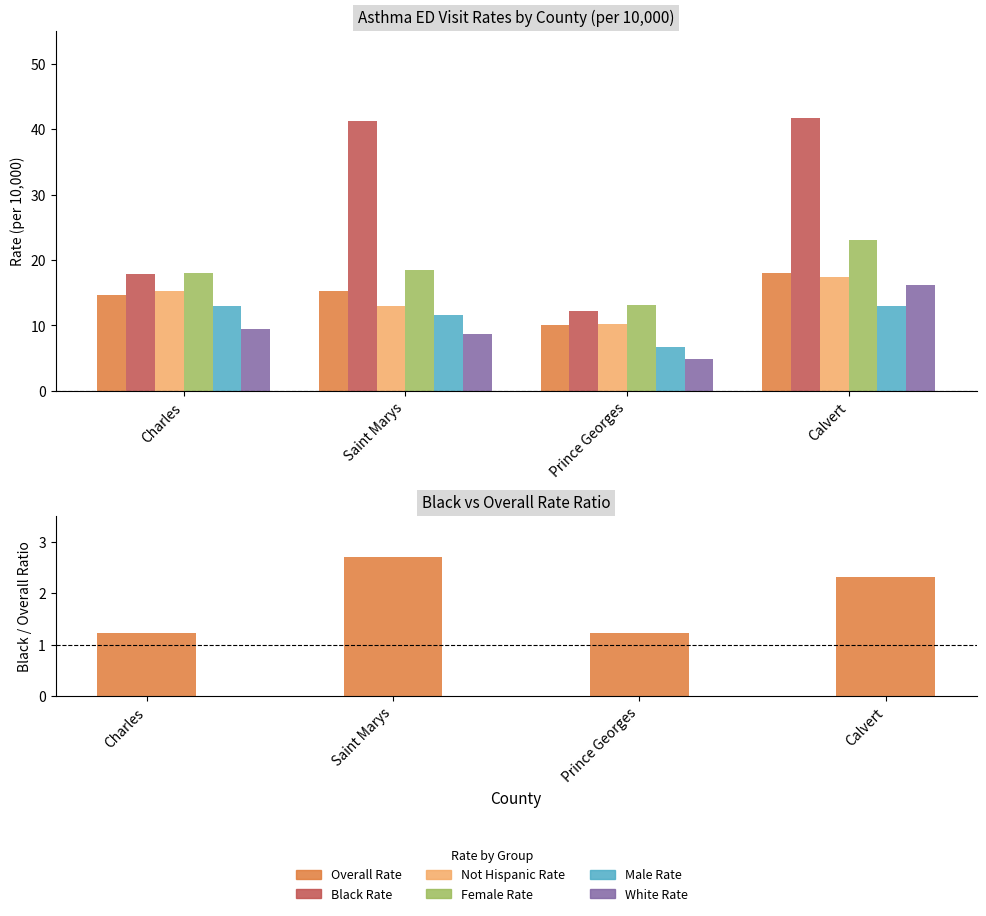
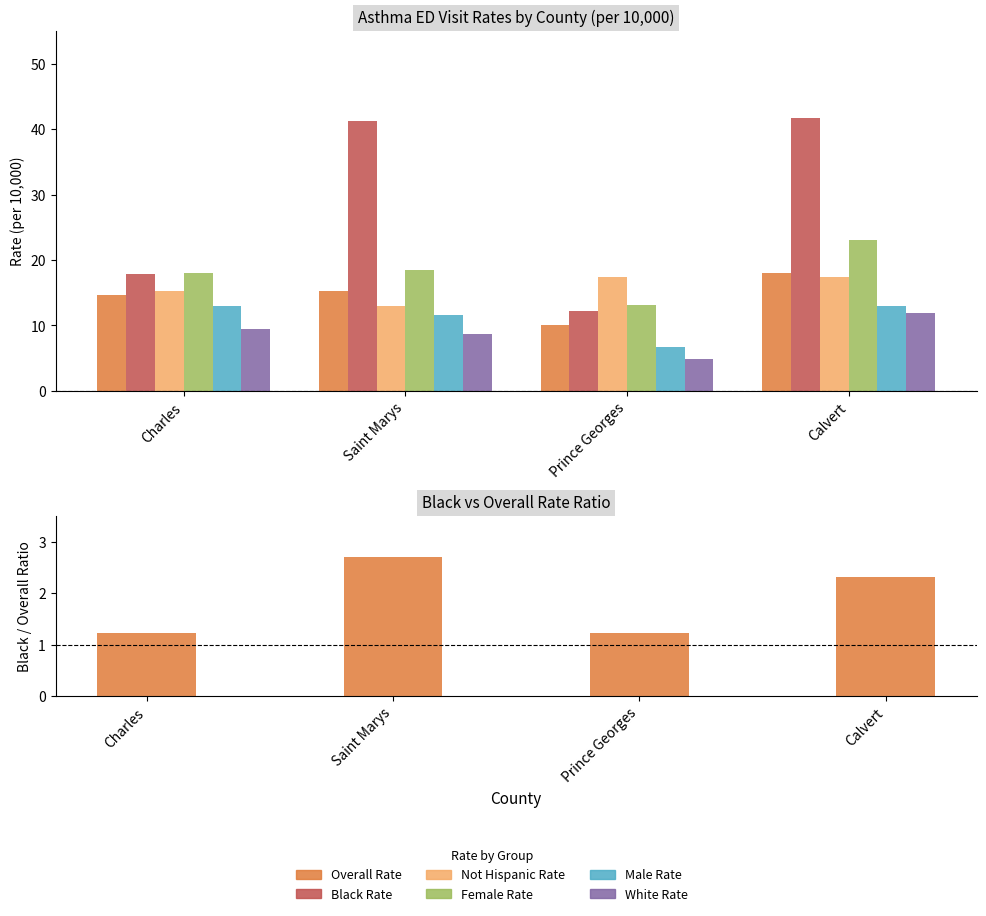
Asthma ED Visit Rates by County (per 10,000), Not Hispanic Rate, Prince Georges: 10 -> 17
Asthma ED Visit Rates by County (per 10,000), White Rate, Calvert: 16 -> 12
